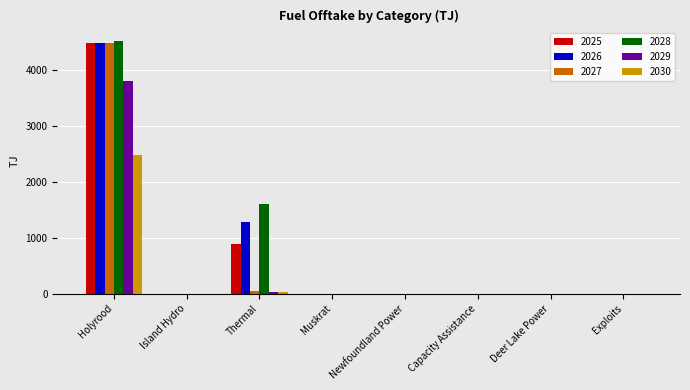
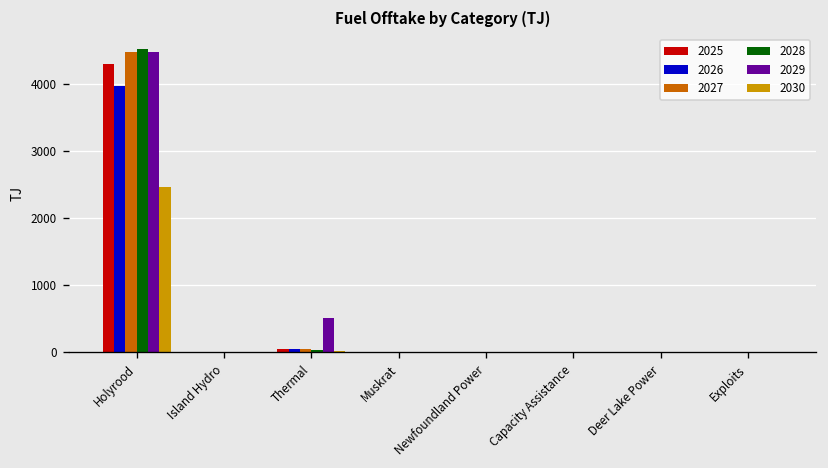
2025, Holyrood: 4500 -> 4300
2026, Holyrood: 4500 -> 4000
2029, Holyrood: 3800 -> 4500
2025, Thermal: 900 -> 0
2026, Thermal: 1300 -> 0
2028, Thermal: 1600 -> 0
2029, Thermal: 0 -> 500
